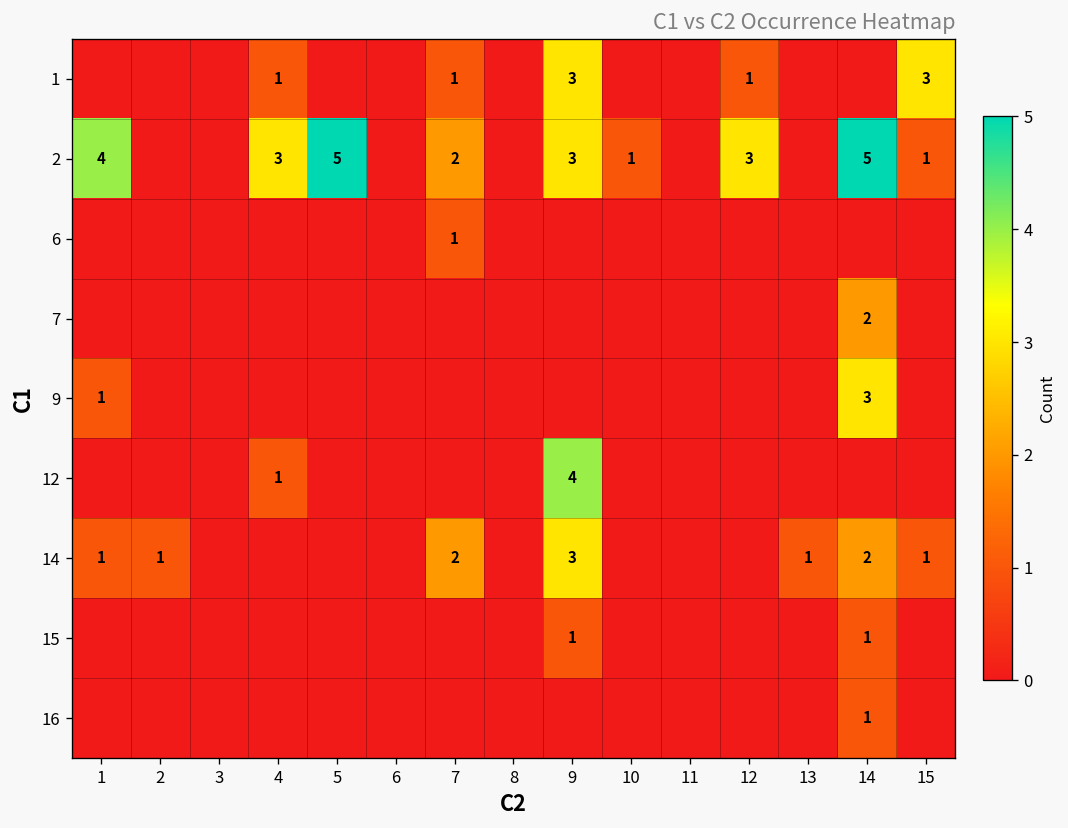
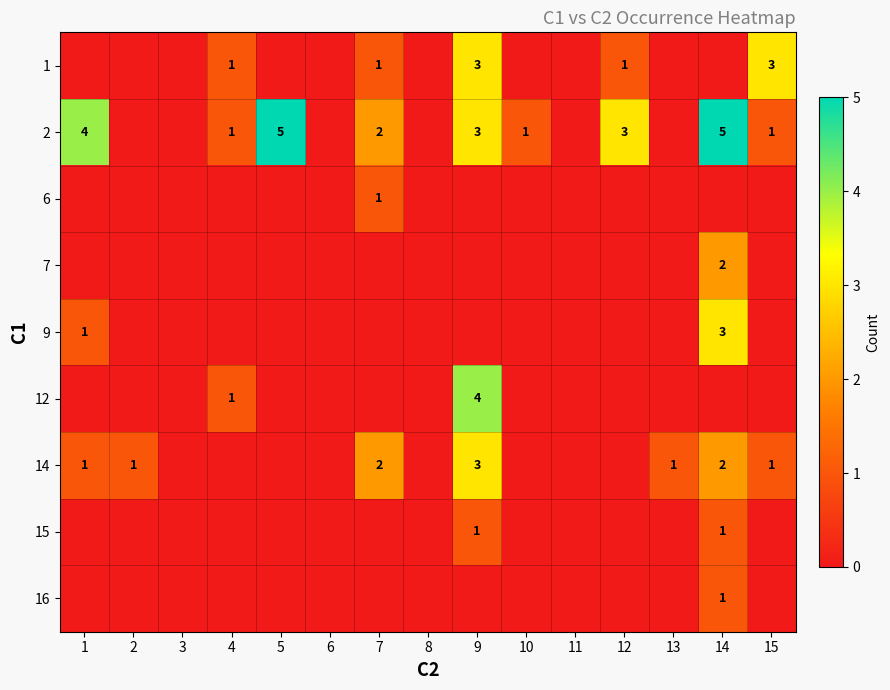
2, 4: 3 -> 1
